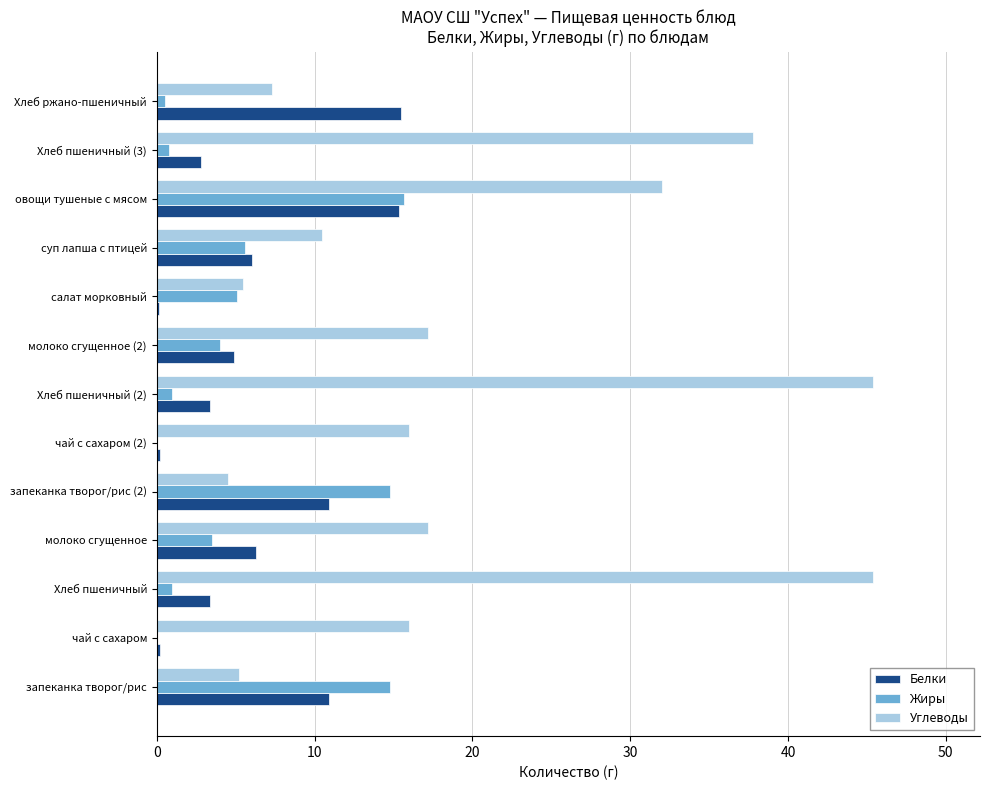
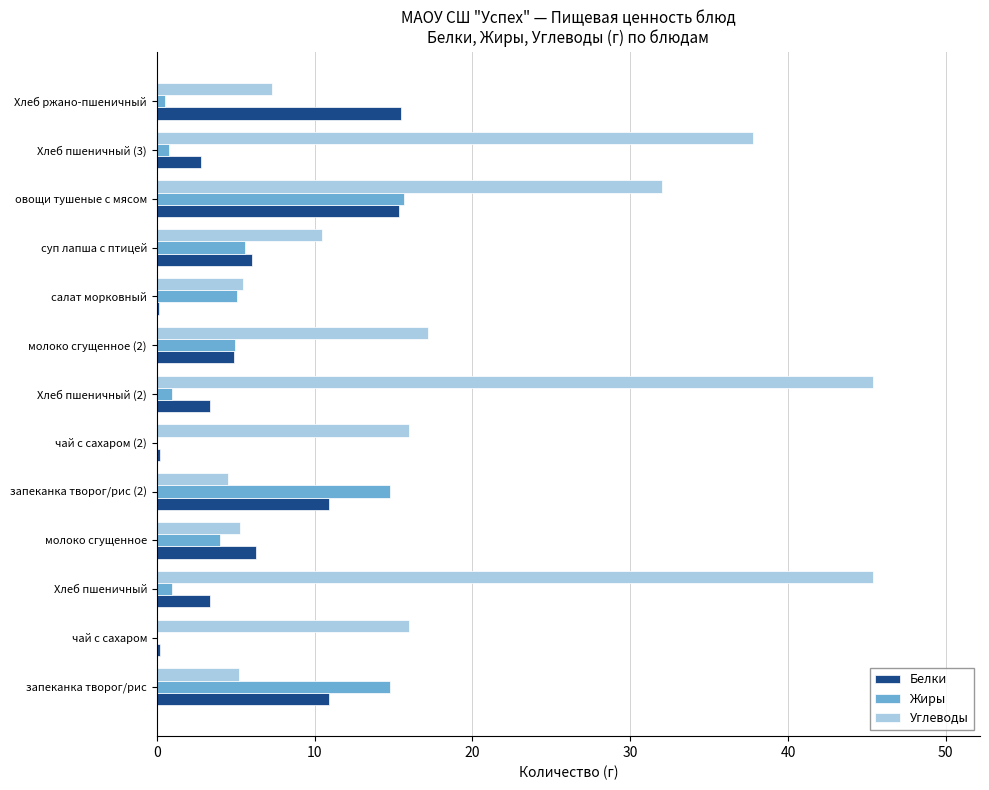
Жиры, молоко сгущенное (2): 4.0 -> 4.9
Углеводы, молоко сгущенное: 17.2 -> 5.3
Жиры, молоко сгущенное: 3.5 -> 4.0
